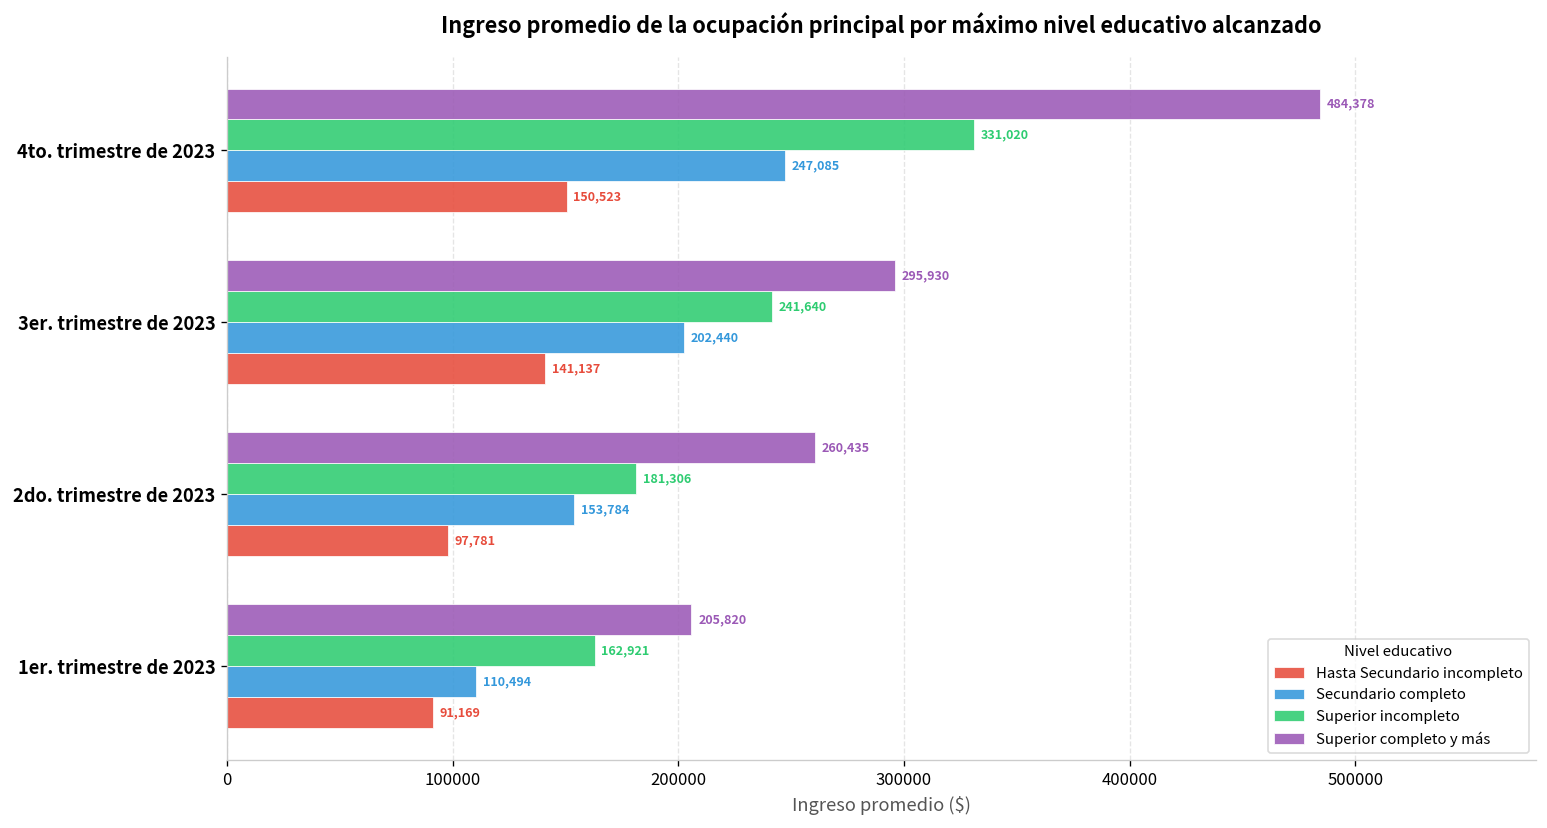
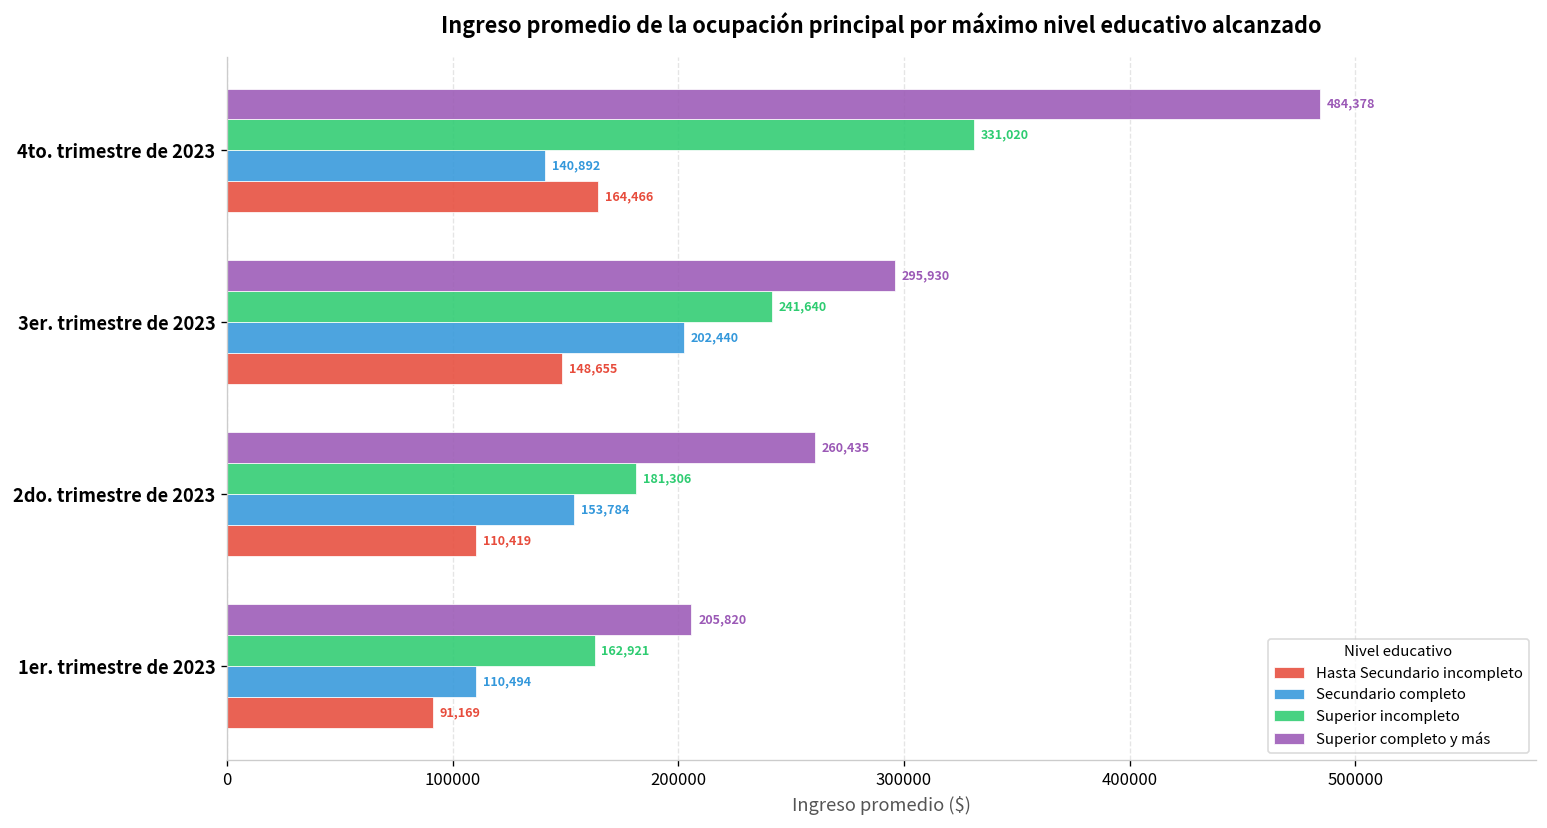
Secundario completo, 4to. trimestre de 2023: 247,085 -> 140,892
Hasta Secundario incompleto, 4to. trimestre de 2023: 150,523 -> 164,466
Hasta Secundario incompleto, 3er. trimestre de 2023: 141,137 -> 148,655
Hasta Secundario incompleto, 2do. trimestre de 2023: 97,781 -> 110,419
